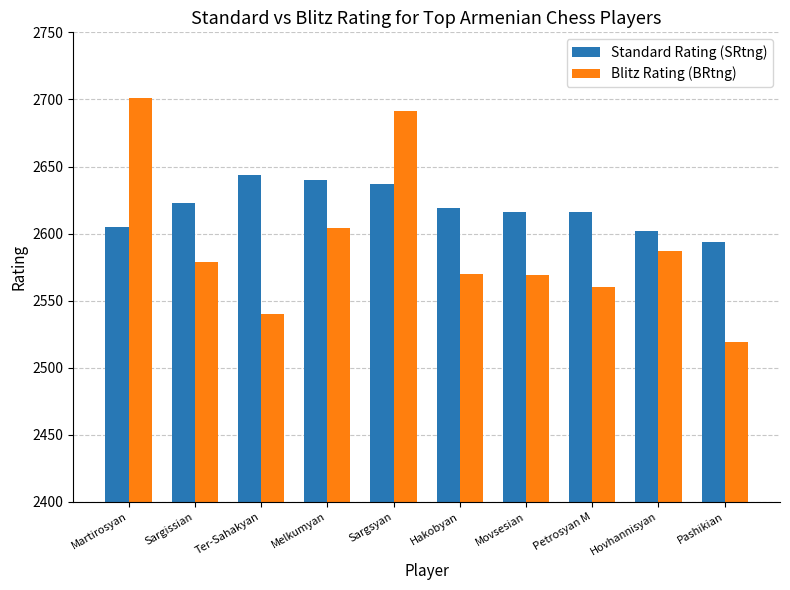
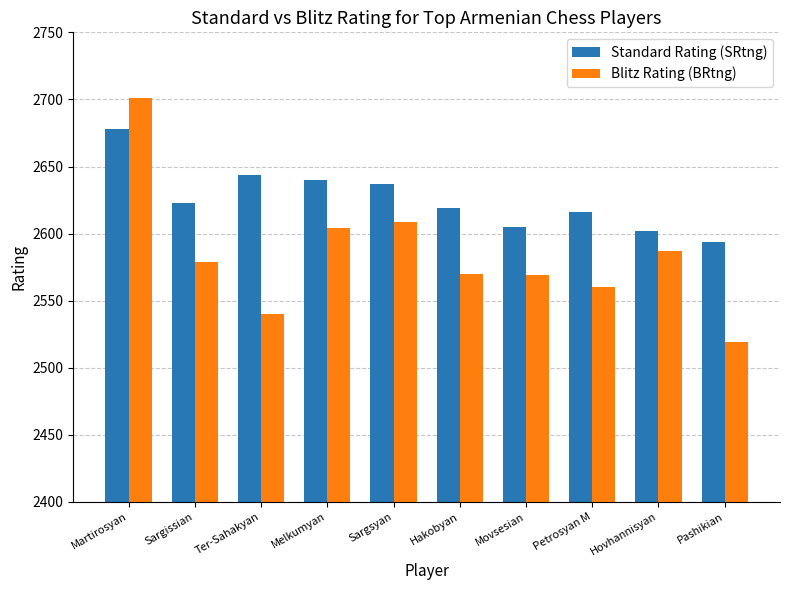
Standard Rating (SRtng), Martirosyan: 2605 -> 2678
Blitz Rating (BRtng), Sargsyan: 2691 -> 2609
Standard Rating (SRtng), Movsesian: 2616 -> 2605
